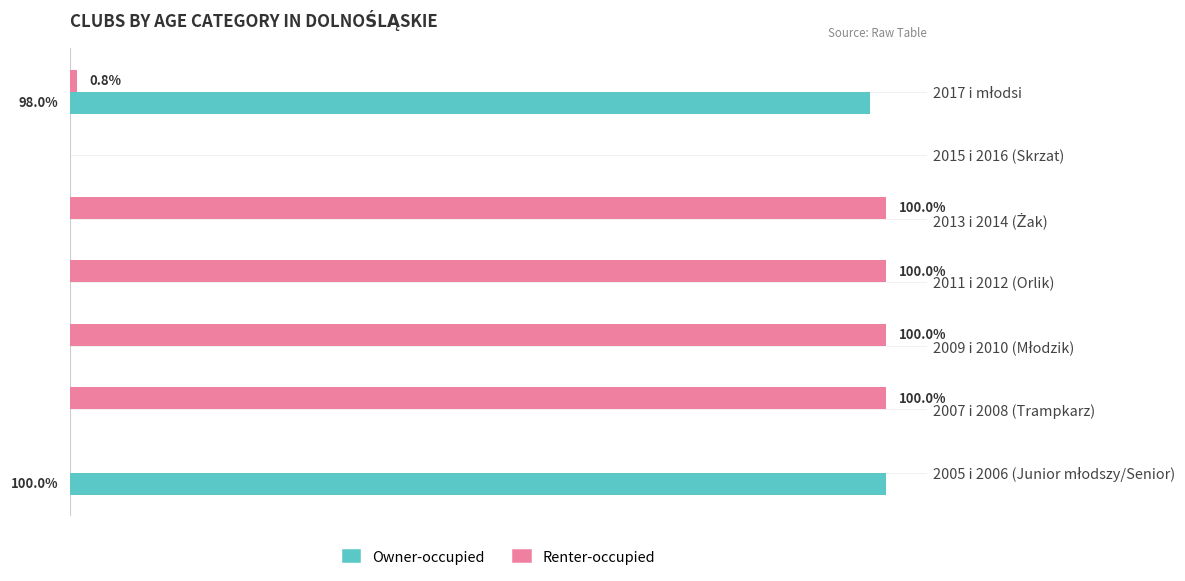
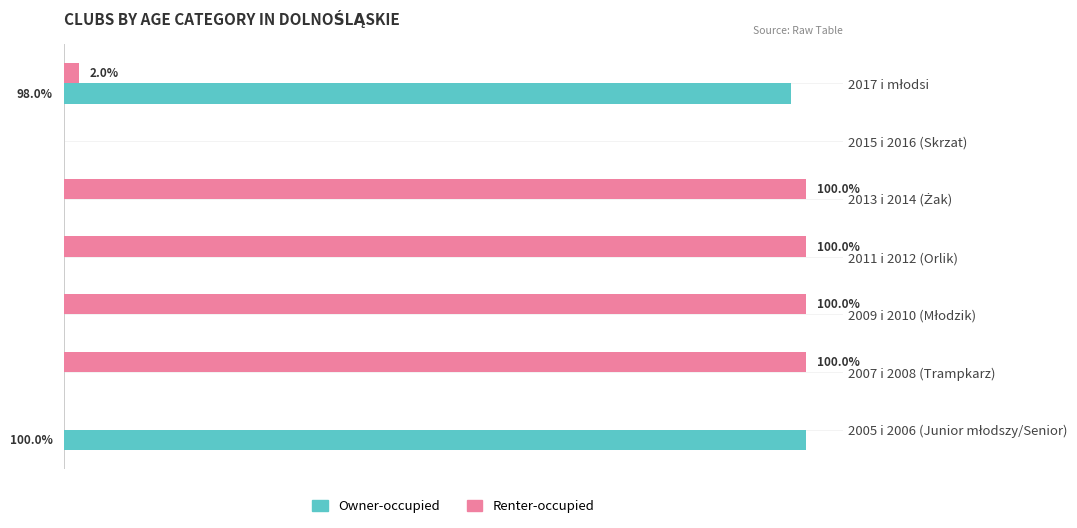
Renter-occupied, 2017 i młodsi: 0.8% -> 2.0%
